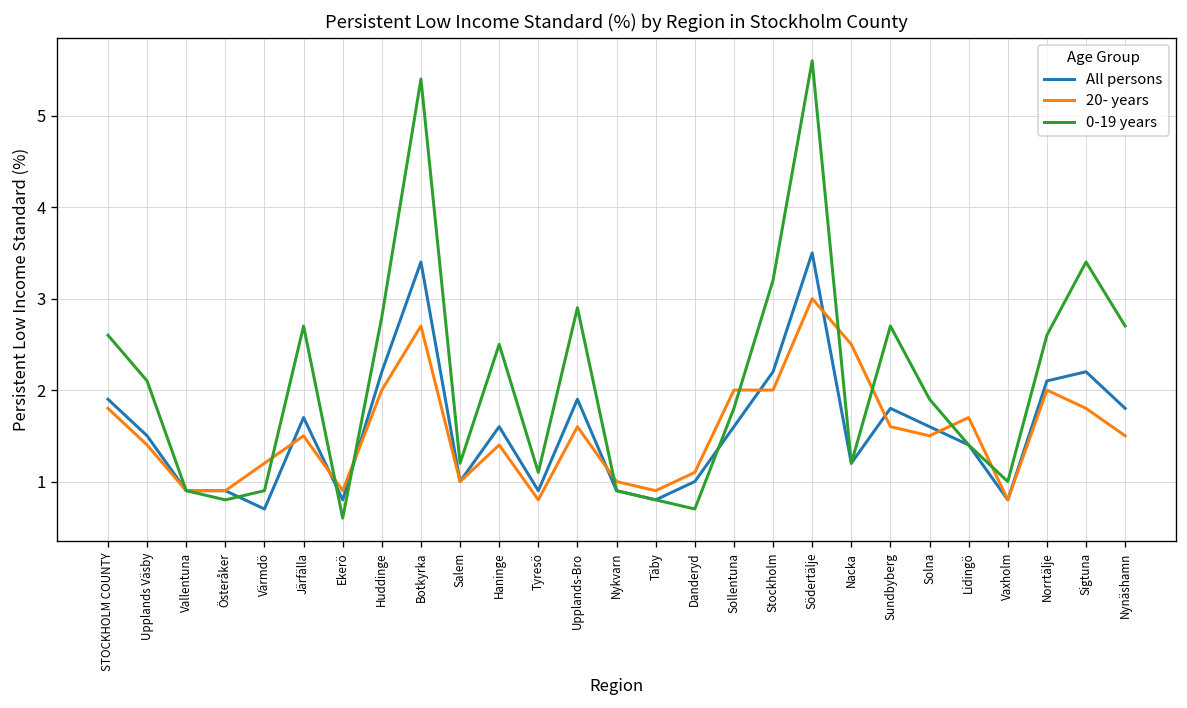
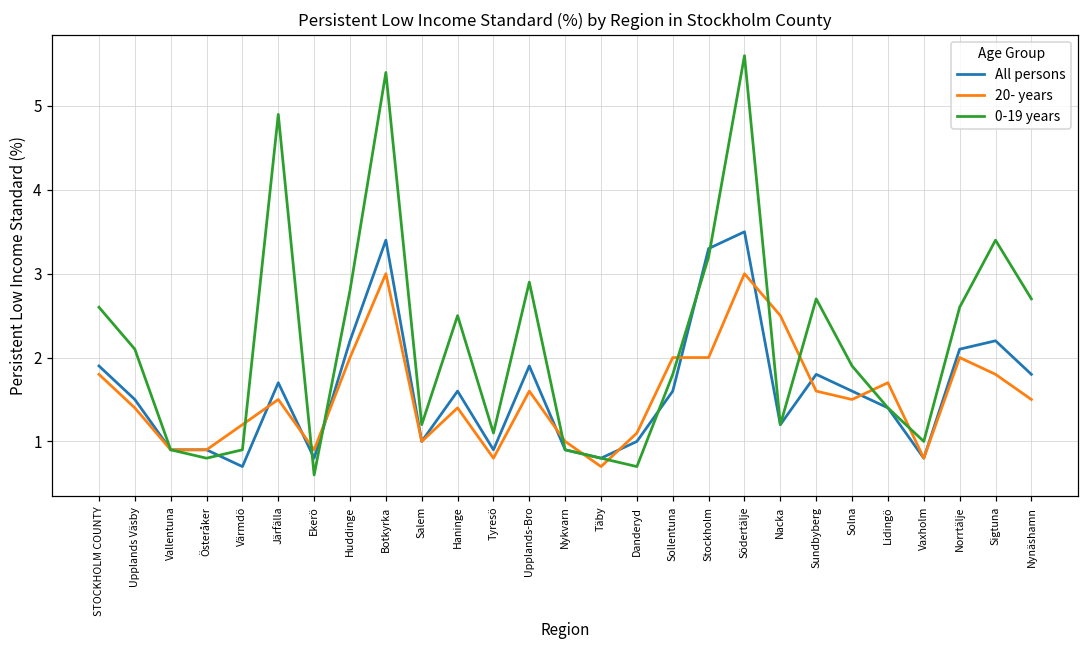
0-19 years, Järfälla: 2.7 -> 4.9
20- years, Botkyrka: 2.7 -> 3.0
20- years, Täby: 0.9 -> 0.7
All persons, Stockholm: 2.2 -> 3.3
